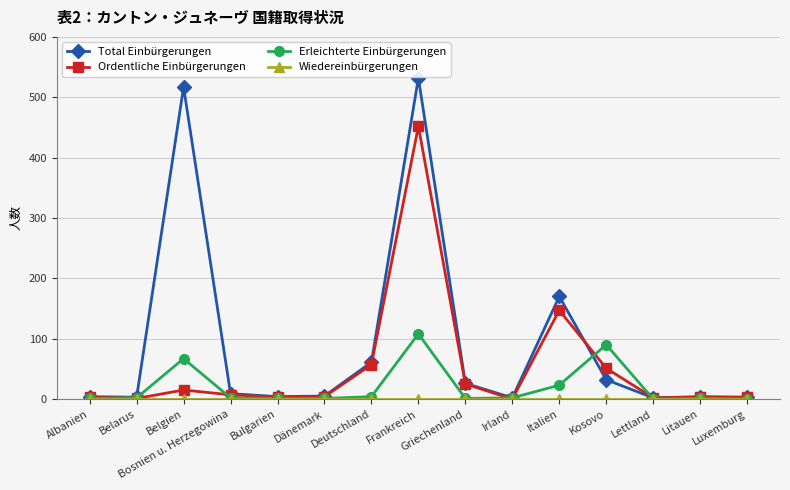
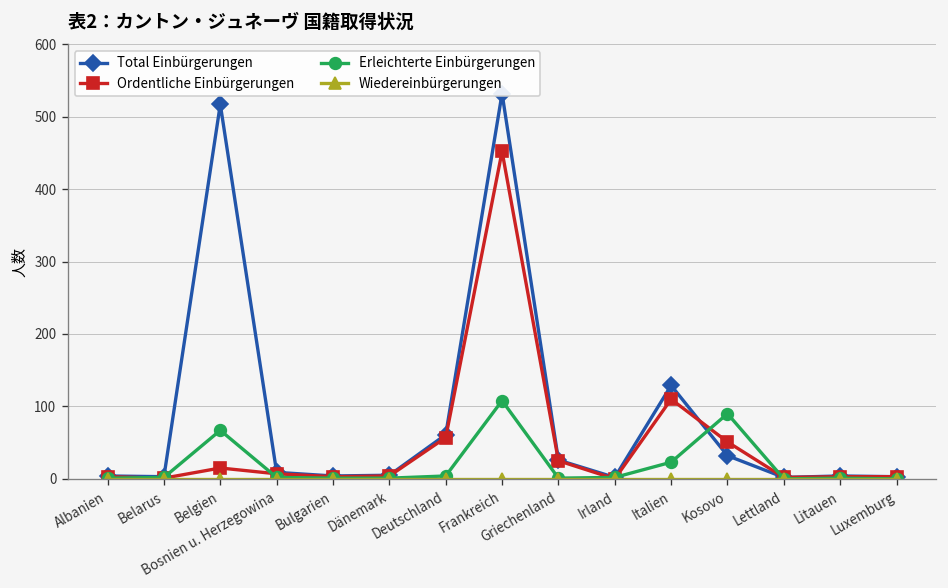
Total Einbürgerungen, Italien: 170 -> 130
Ordentliche Einbürgerungen, Italien: 150 -> 110
